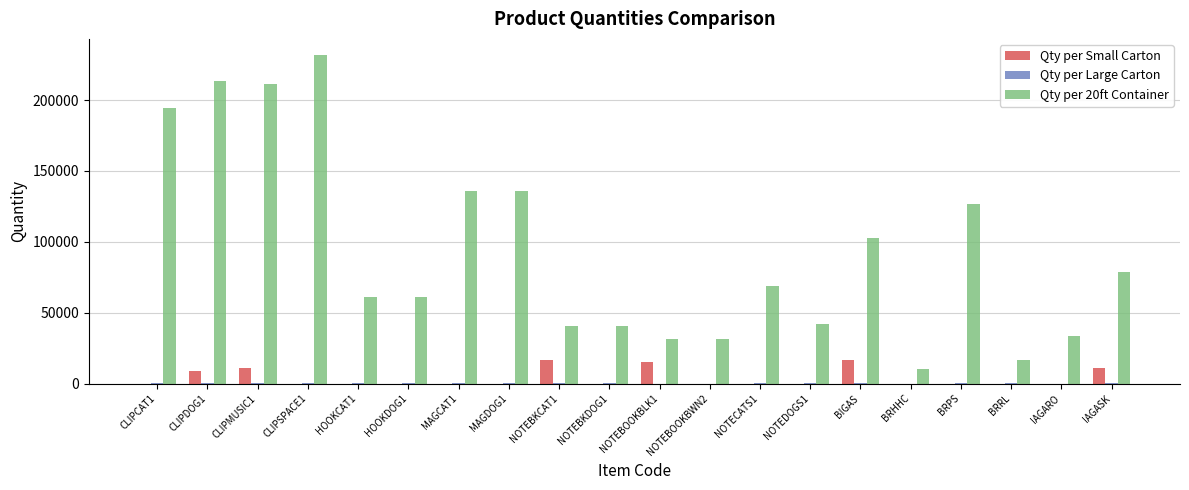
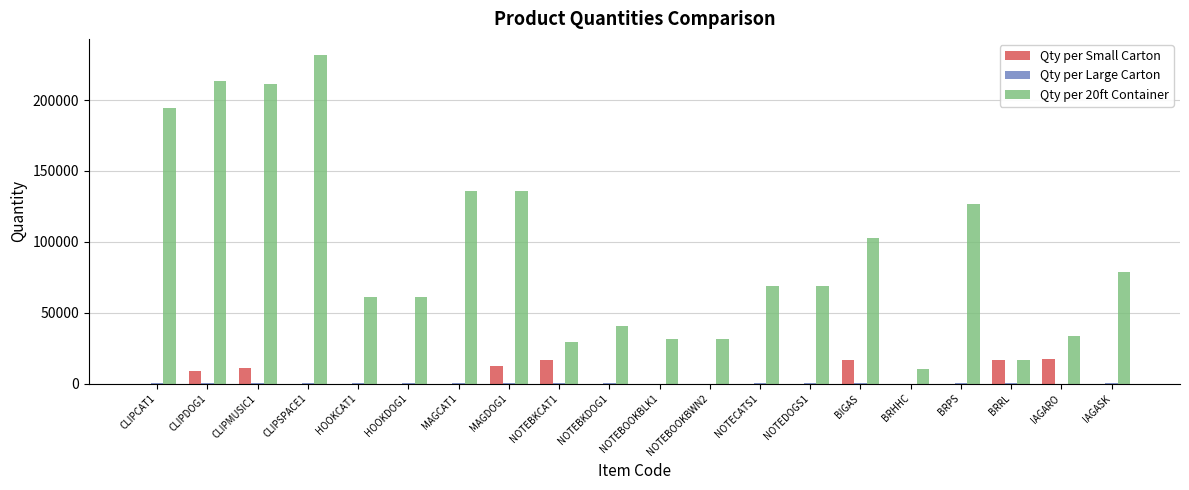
Qty per Small Carton, MAGDOG1: 0 -> 12000
Qty per 20ft Container, NOTEBKCAT1: 41000 -> 29000
Qty per Small Carton, NOTEBOOKBLK1: 16000 -> 0
Qty per 20ft Container, NOTEDOGS1: 42000 -> 69000
Qty per Small Carton, BRRL: 0 -> 17000
Qty per Small Carton, IAGARO: 0 -> 17000
Qty per Small Carton, IAGASK: 11000 -> 0
